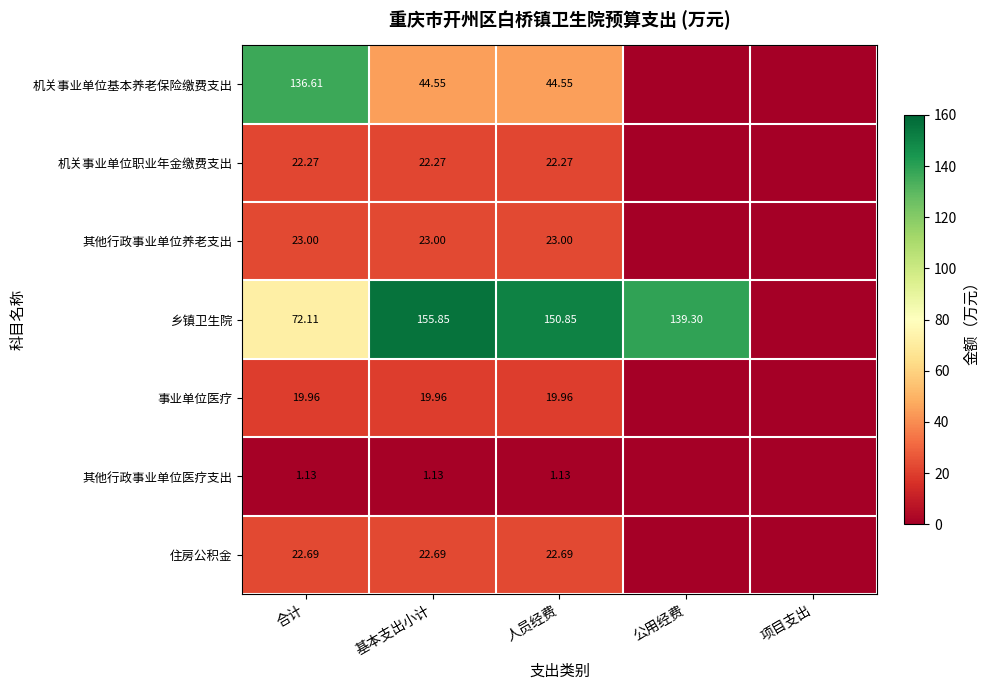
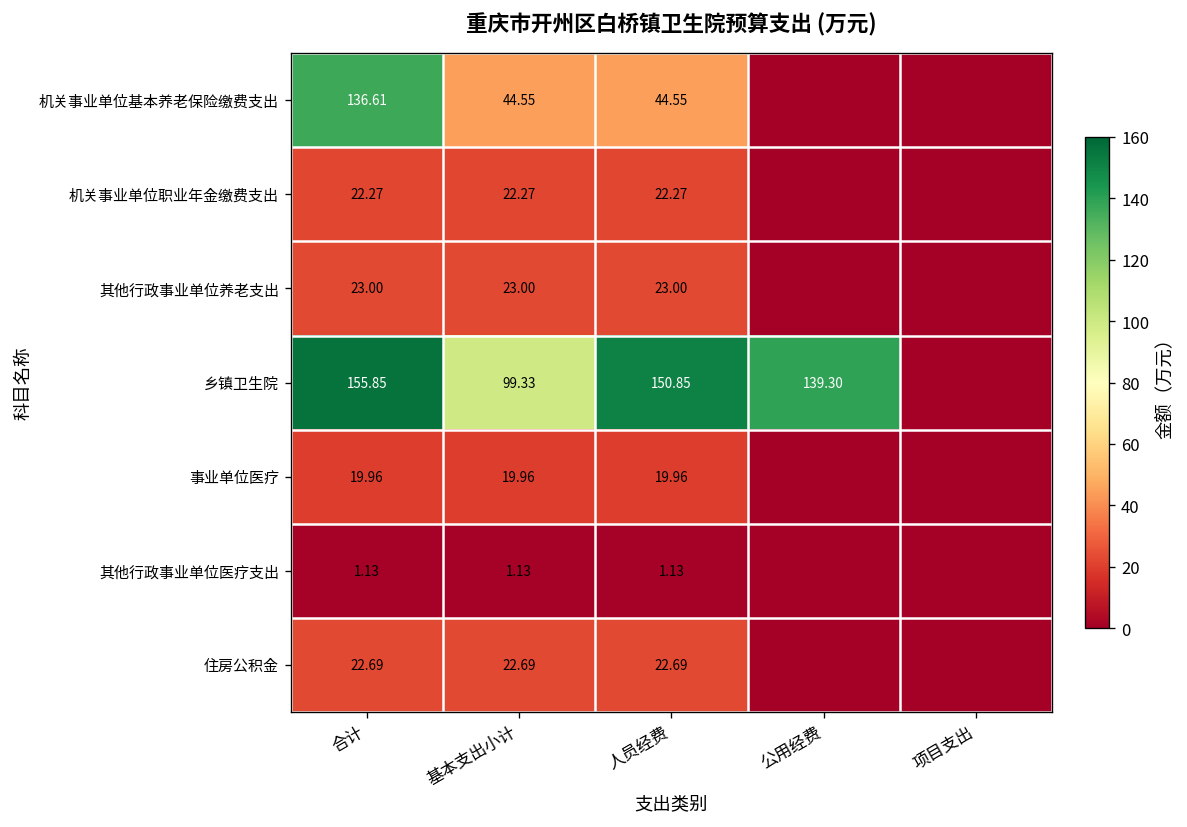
乡镇卫生院, 合计: 72.11 -> 155.85
乡镇卫生院, 基本支出小计: 155.85 -> 99.33
